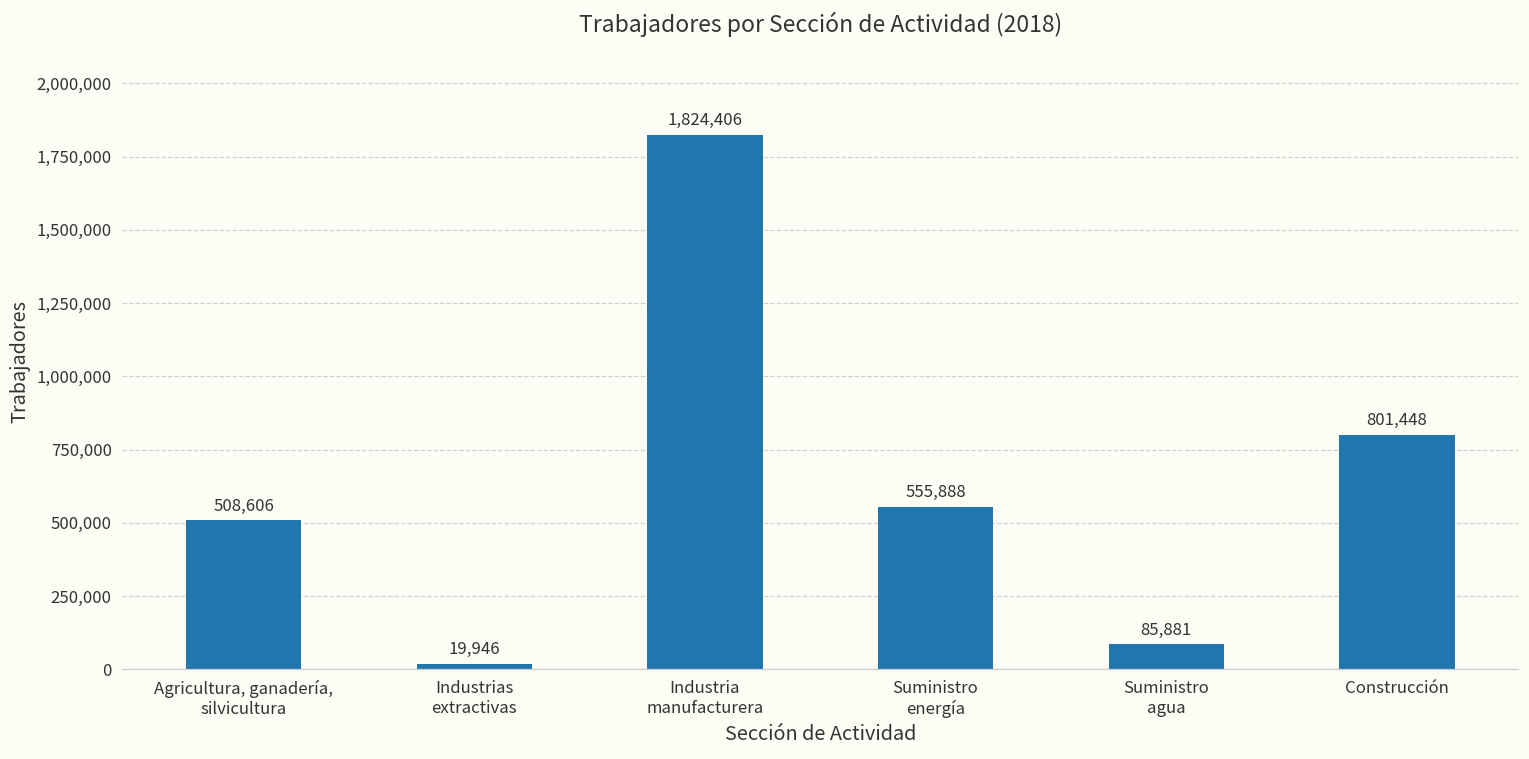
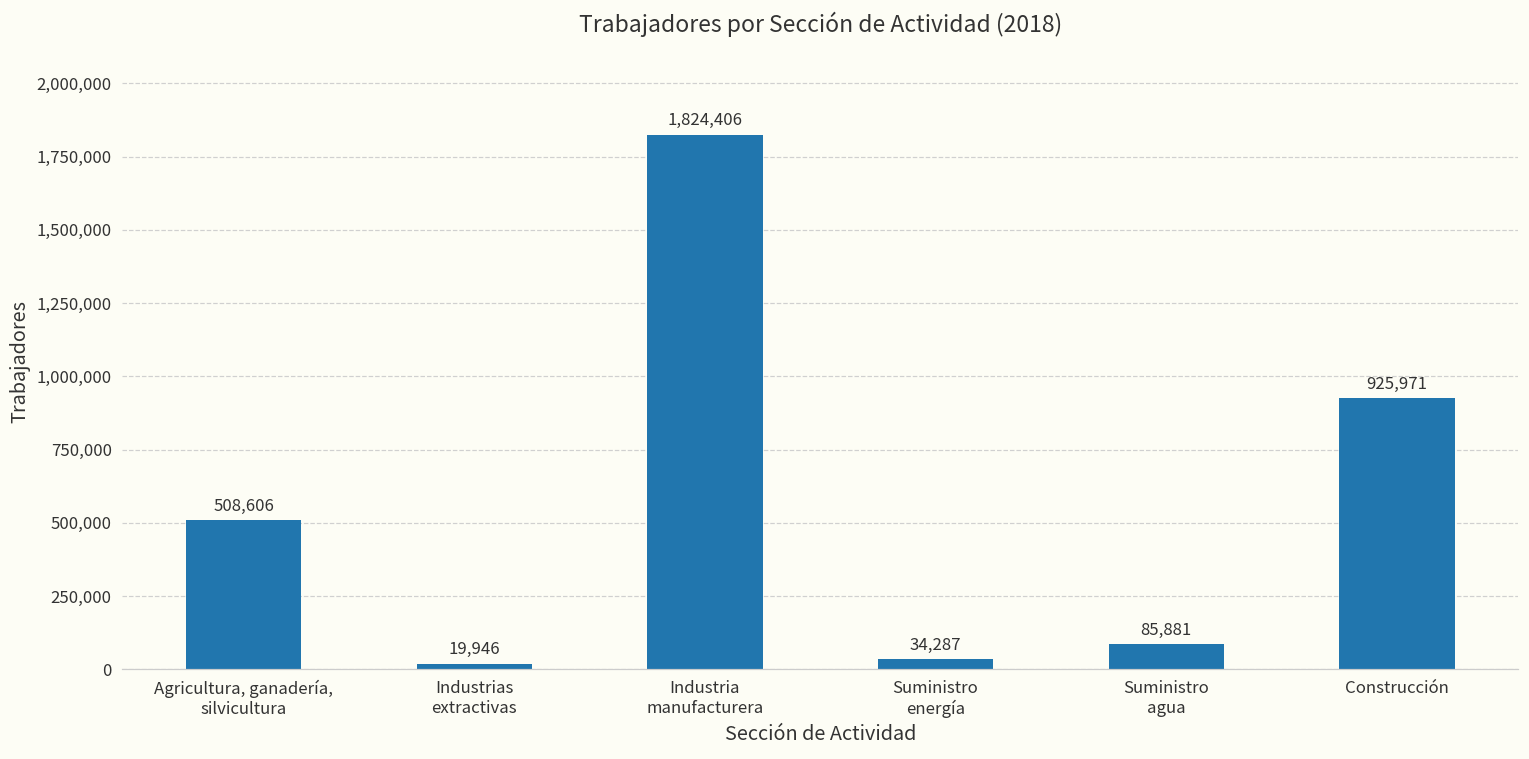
Suministro energía: 555,888 -> 34,287
Construcción: 801,448 -> 925,971
